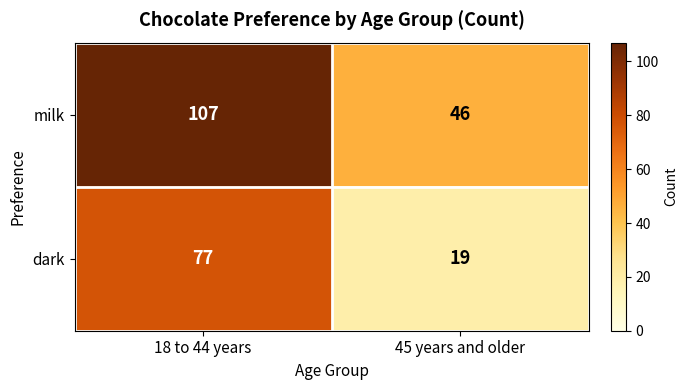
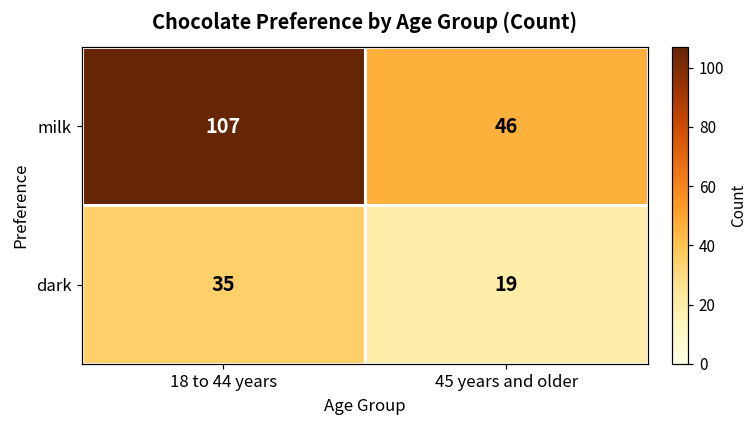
dark, 18 to 44 years: 77 -> 35
